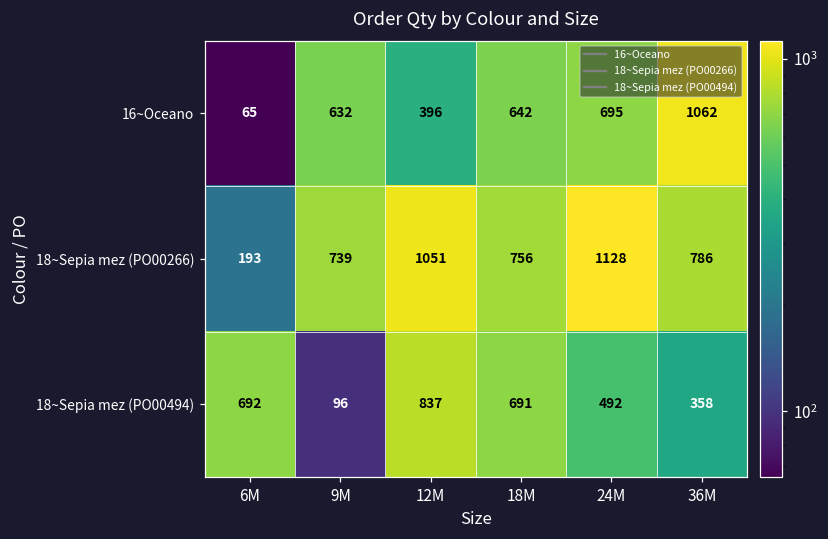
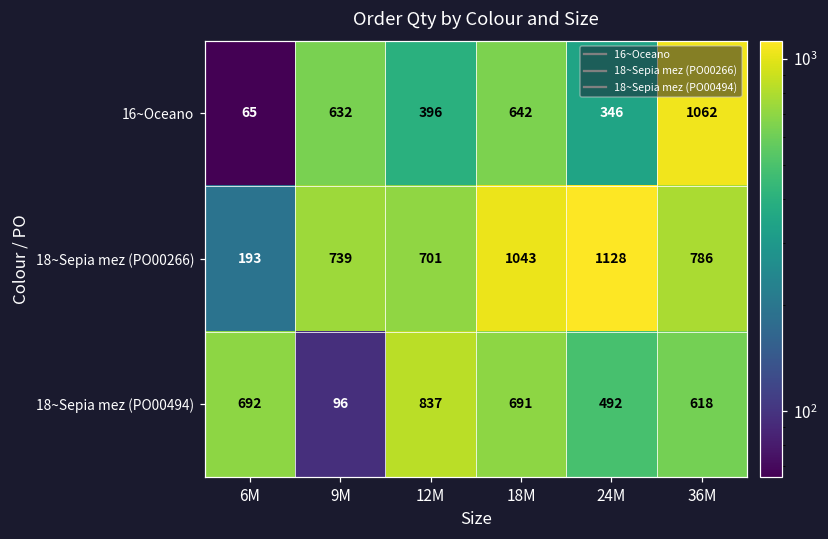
16~Oceano, 24M: 695 -> 346
18~Sepia mez (PO00266), 12M: 1051 -> 701
18~Sepia mez (PO00266), 18M: 756 -> 1043
18~Sepia mez (PO00494), 36M: 358 -> 618
